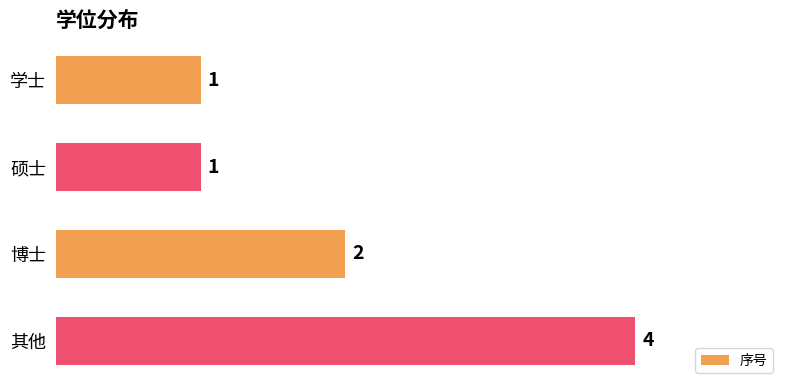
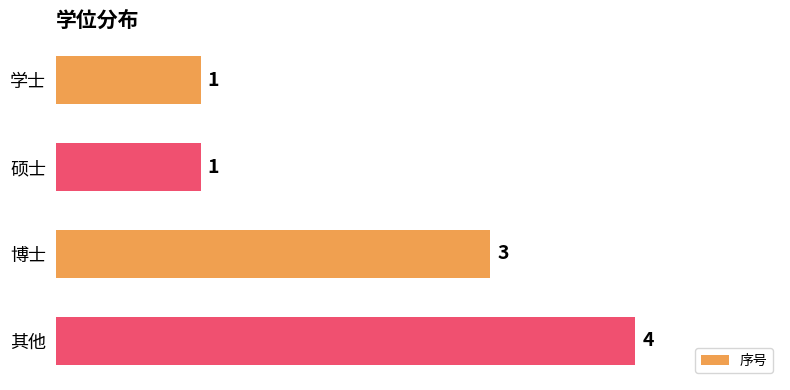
博士: 2 -> 3
